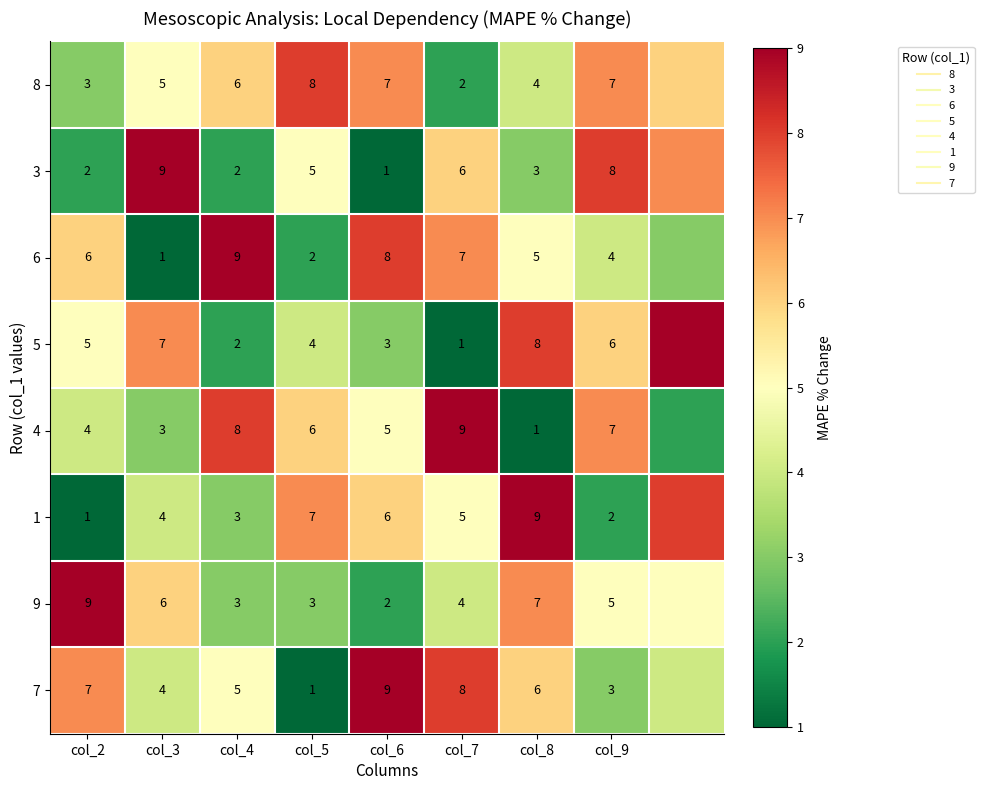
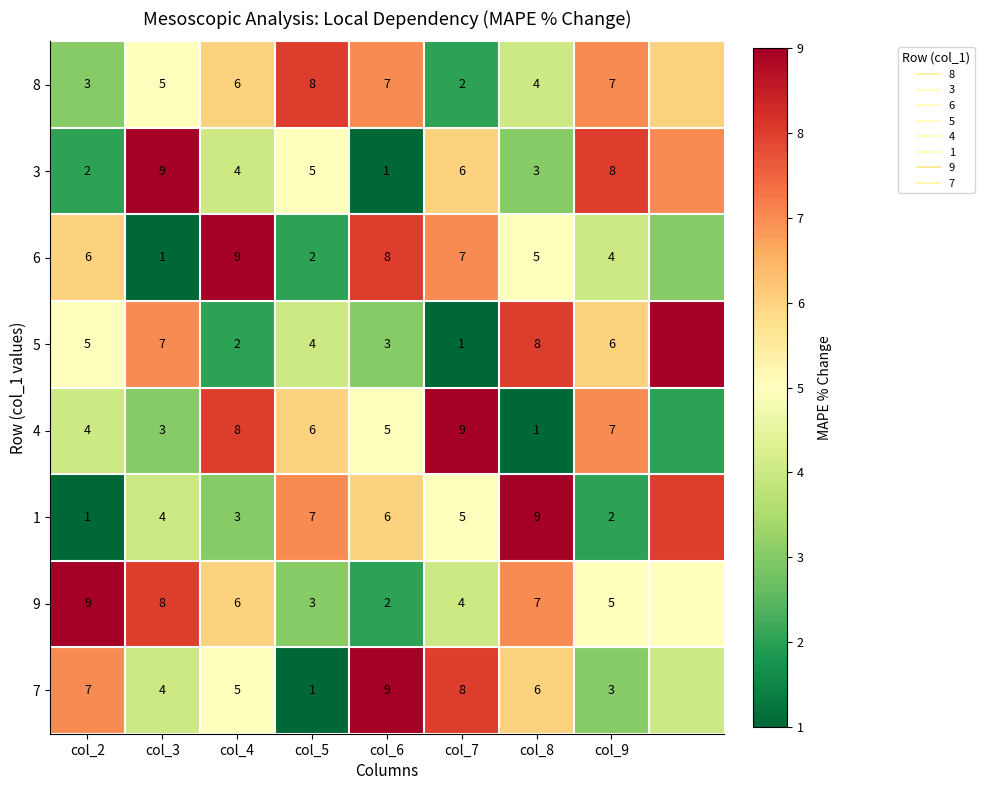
3, col_4: 2 -> 4
9, col_3: 6 -> 8
9, col_4: 3 -> 6
